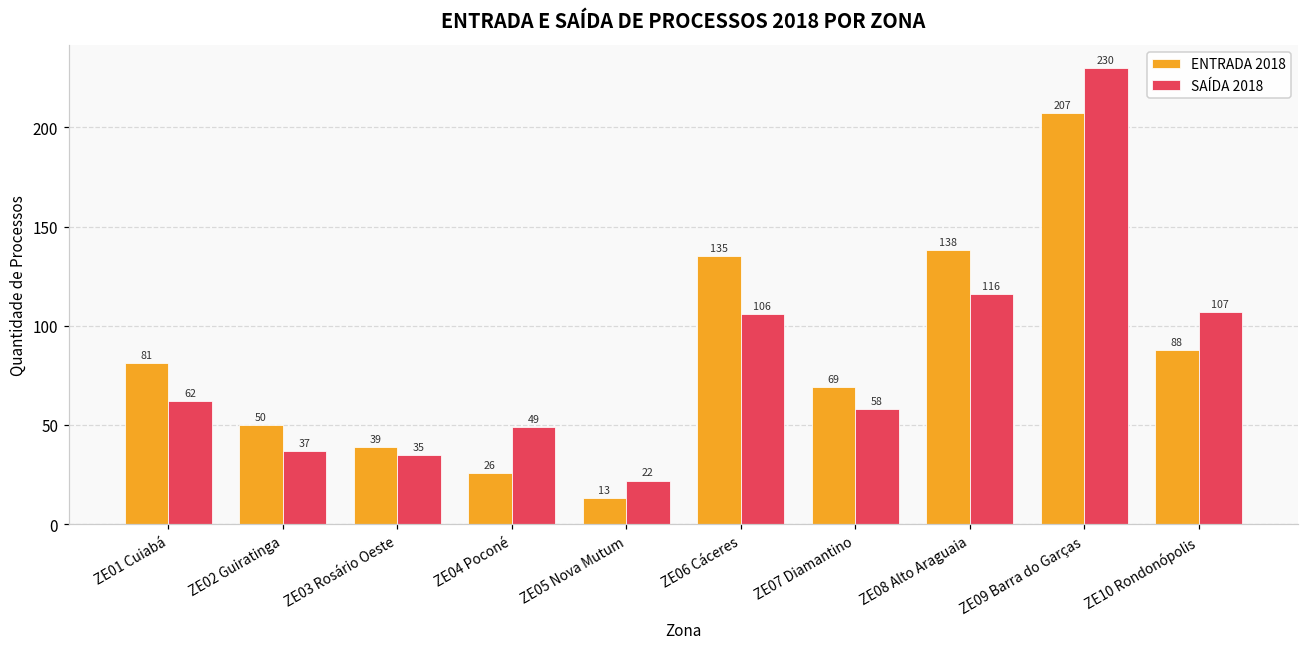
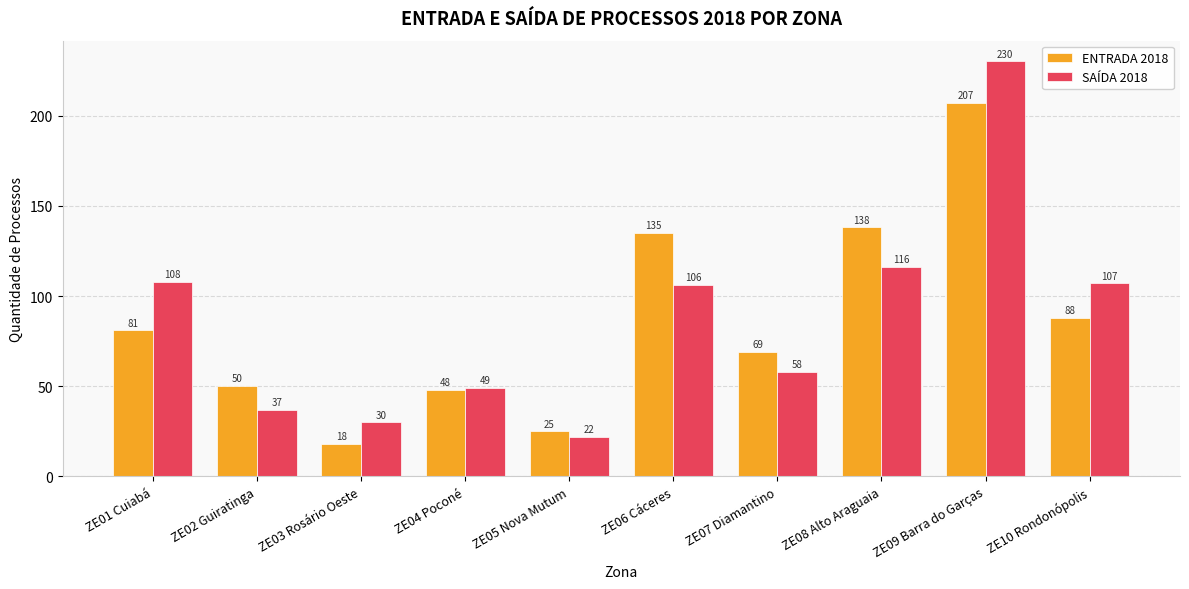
SAÍDA 2018, ZE01 Cuiabá: 62 -> 108
ENTRADA 2018, ZE03 Rosário Oeste: 39 -> 18
SAÍDA 2018, ZE03 Rosário Oeste: 35 -> 30
ENTRADA 2018, ZE04 Poconé: 26 -> 48
ENTRADA 2018, ZE05 Nova Mutum: 13 -> 25
